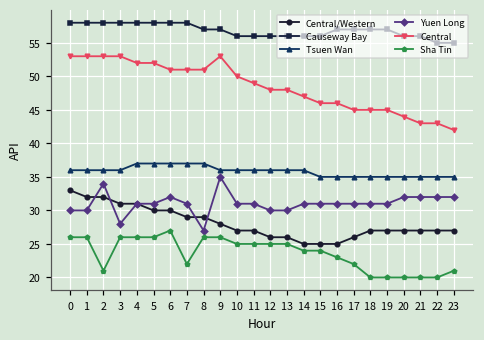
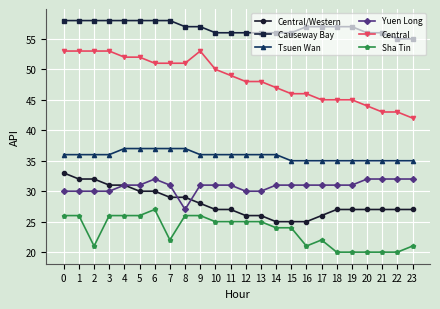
Yuen Long, 2: 34 -> 30
Yuen Long, 3: 28 -> 30
Yuen Long, 9: 35 -> 31
Sha Tin, 16: 23 -> 21
